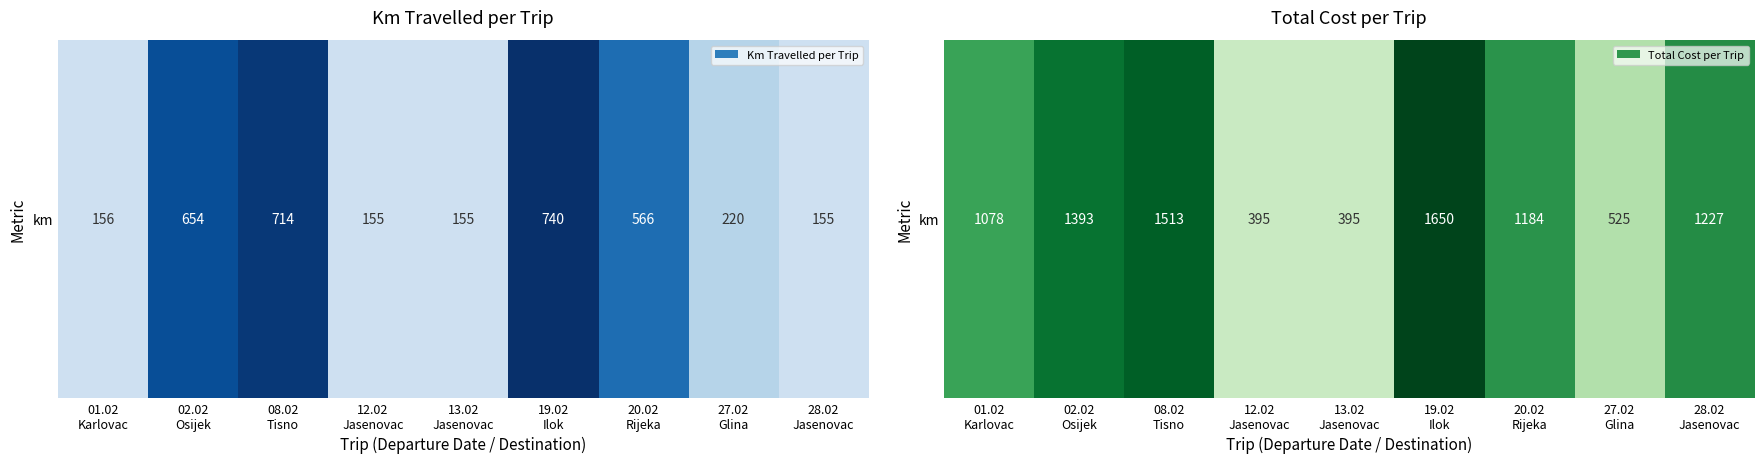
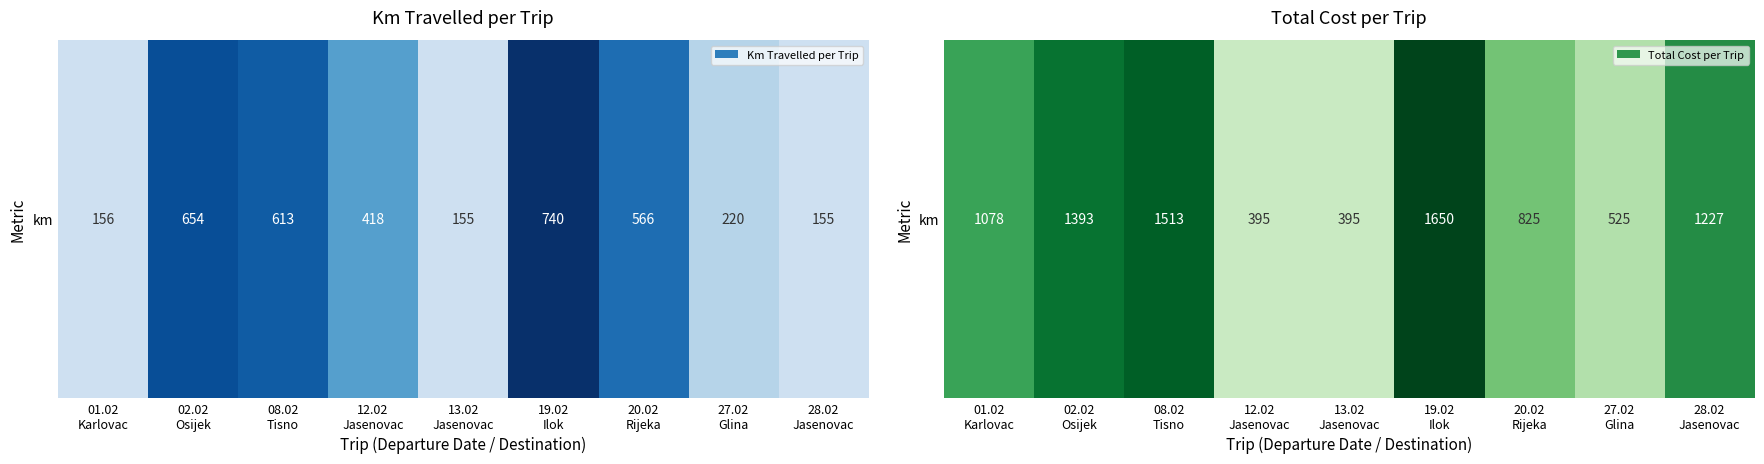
Km Travelled per Trip, km, 08.02 Tisno: 714 -> 613
Km Travelled per Trip, km, 12.02 Jasenovac: 155 -> 418
Total Cost per Trip, km, 20.02 Rijeka: 1184 -> 825
